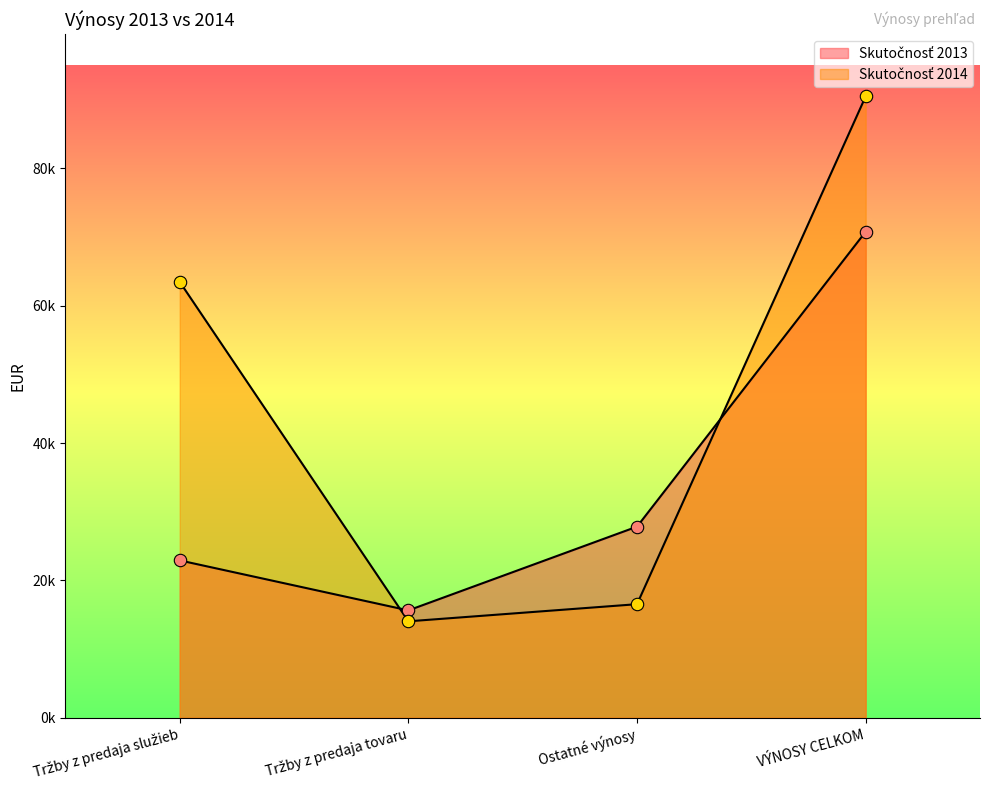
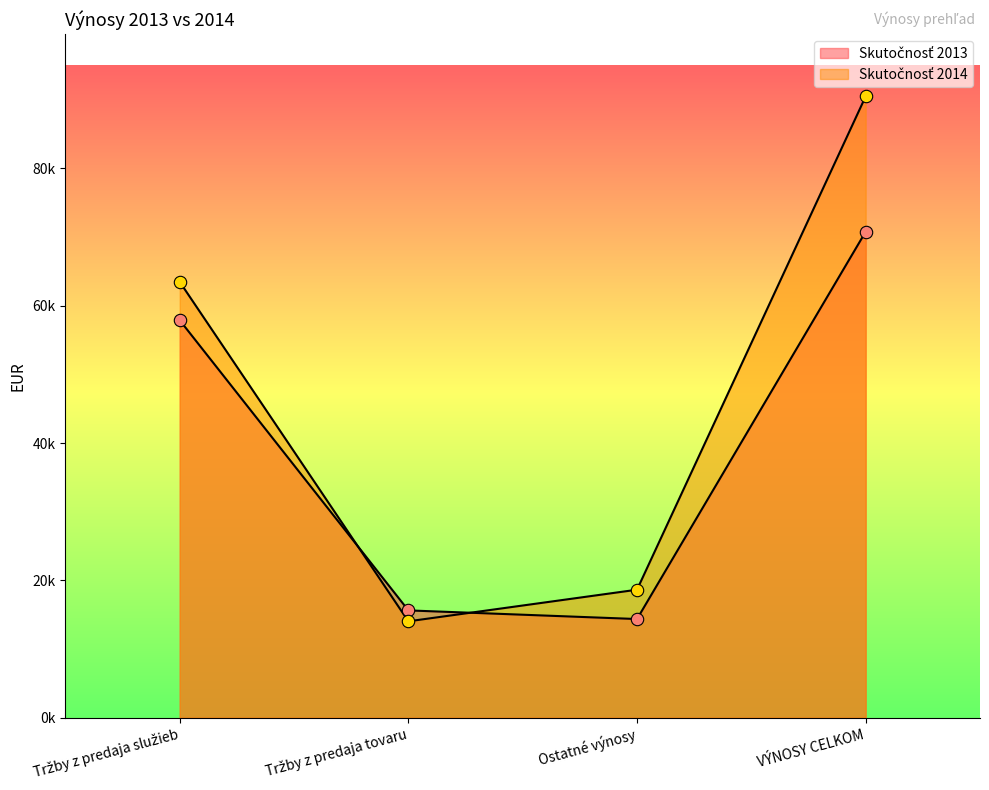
Skutočnosť 2013, Tržby z predaja služieb: 23000 -> 58000
Skutočnosť 2013, Ostatné výnosy: 28000 -> 14000
Skutočnosť 2014, Ostatné výnosy: 17000 -> 19000
